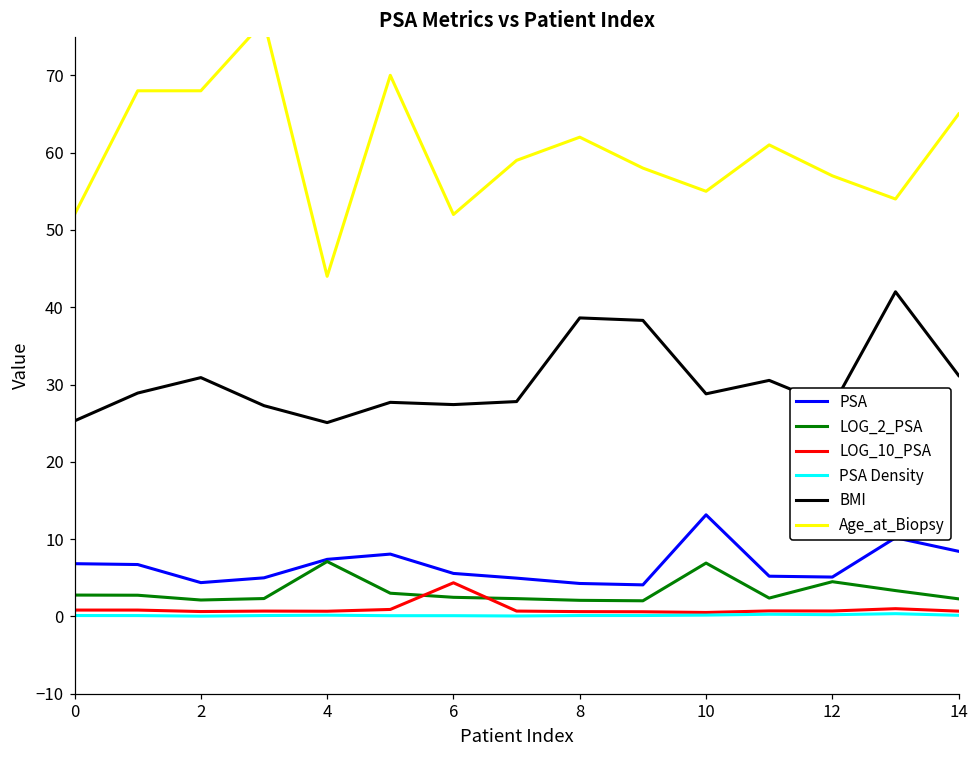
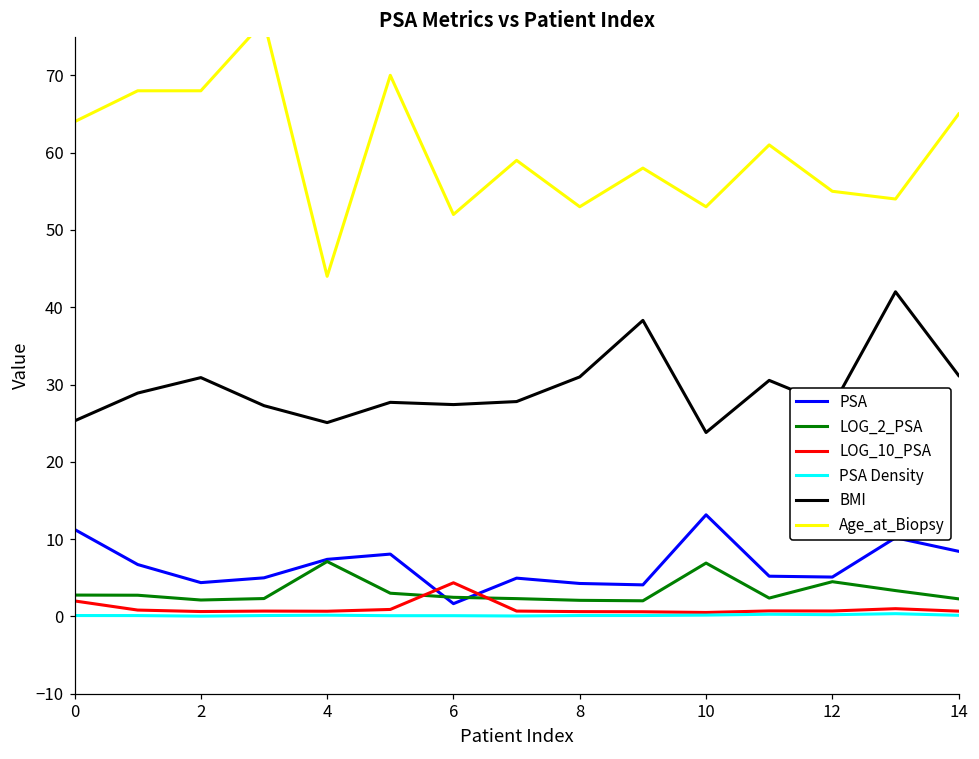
PSA, 0: 7 -> 11
LOG_10_PSA, 0: 1 -> 2
Age_at_Biopsy, 0: 52 -> 64
PSA, 6: 6 -> 2
BMI, 8: 39 -> 31
Age_at_Biopsy, 8: 62 -> 53
BMI, 10: 29 -> 24
Age_at_Biopsy, 10: 55 -> 53
Age_at_Biopsy, 12: 57 -> 55
